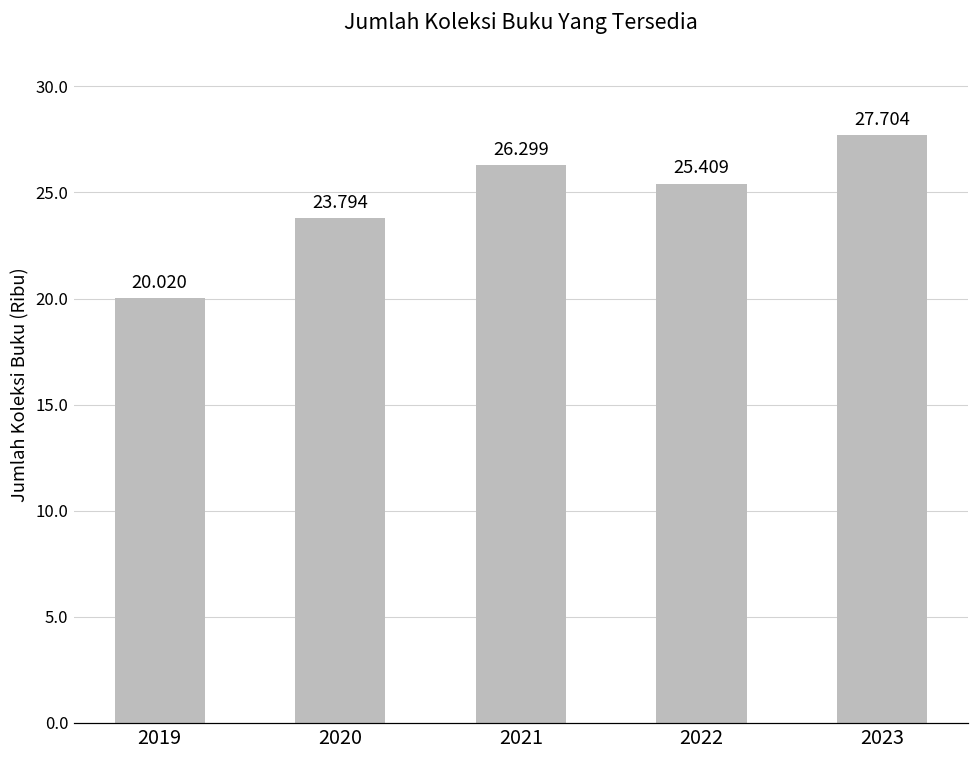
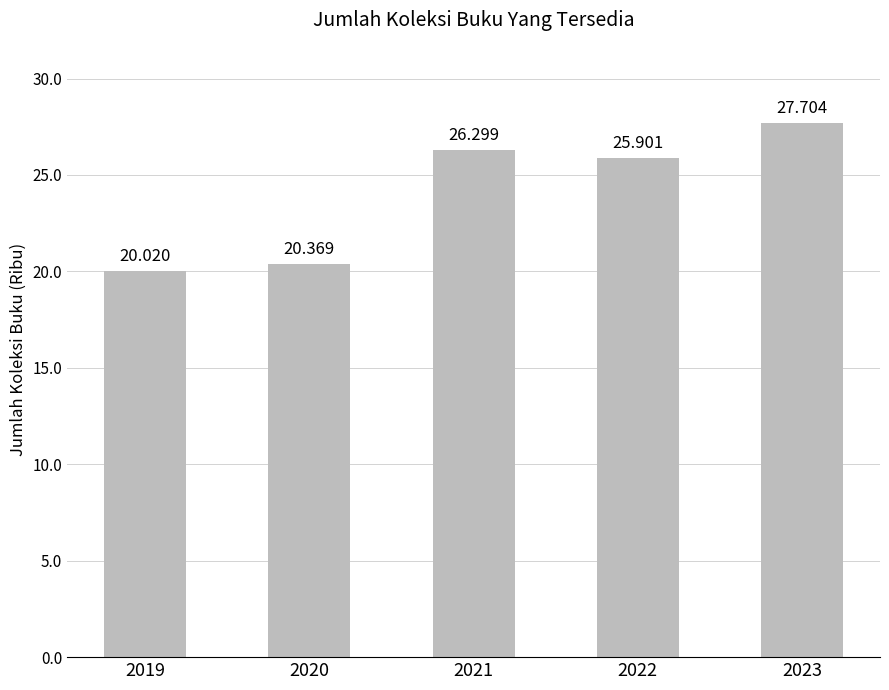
2020: 23.794 -> 20.369
2022: 25.409 -> 25.901
